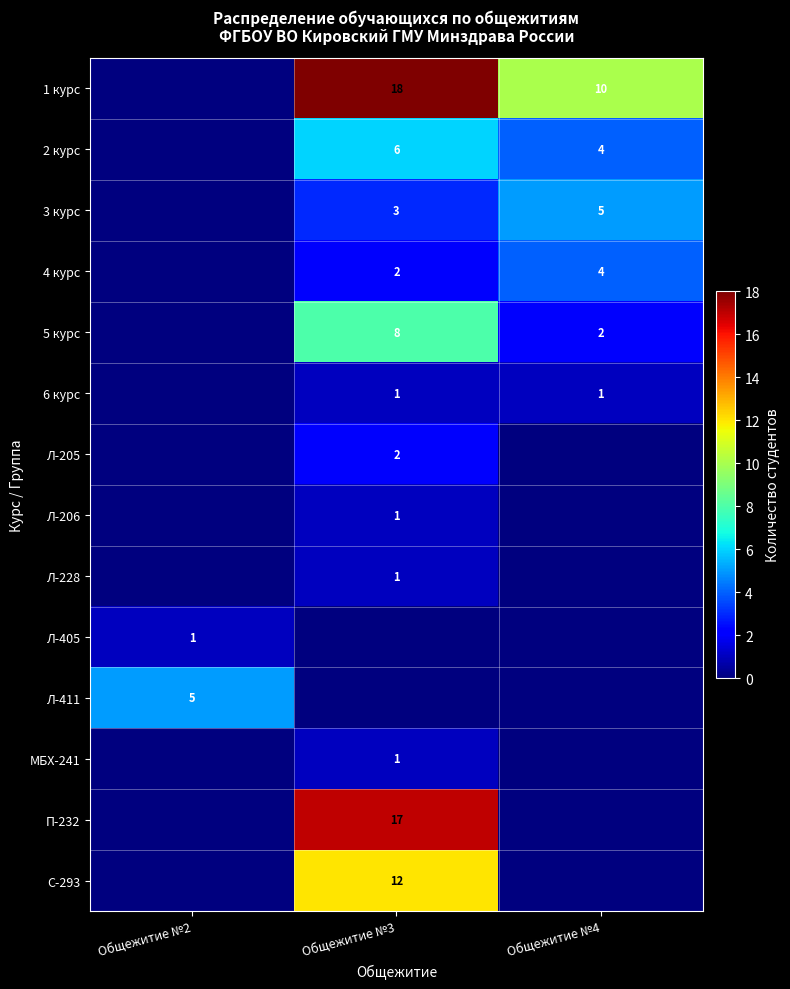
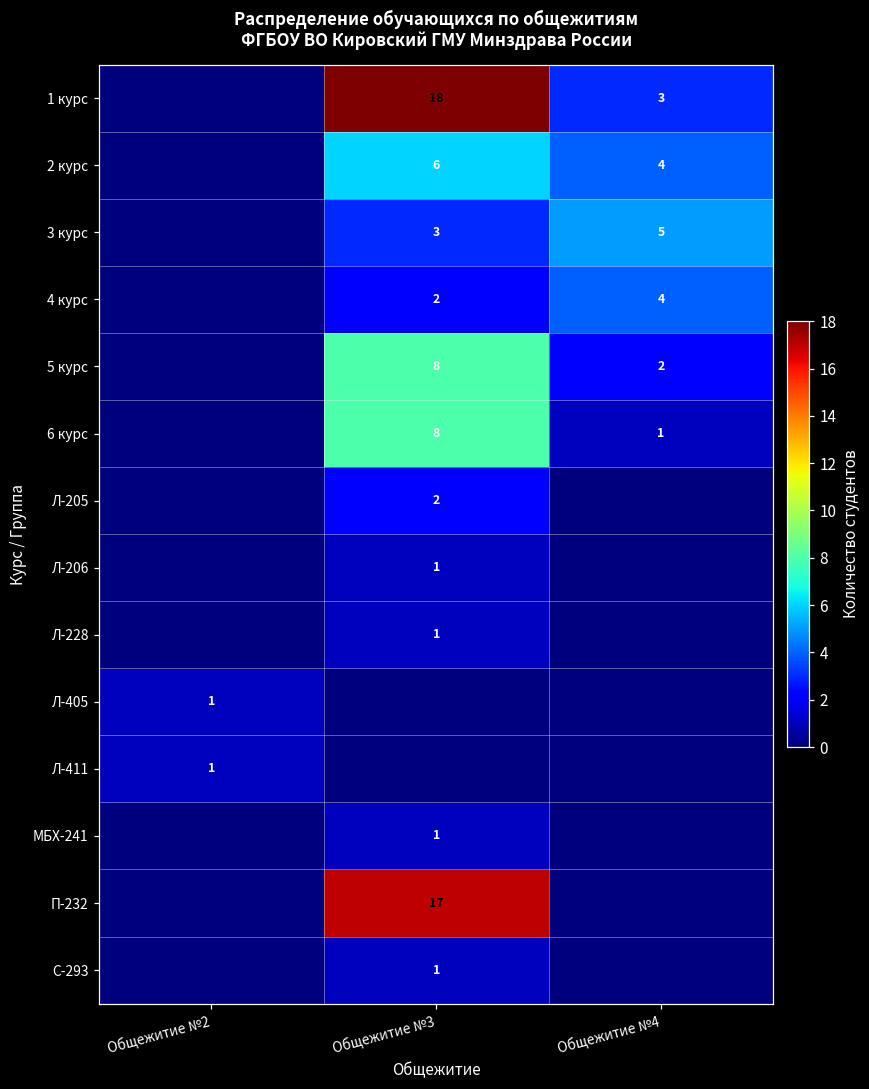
1 курс, Общежитие №4: 10 -> 3
6 курс, Общежитие №3: 1 -> 8
Л-411, Общежитие №2: 5 -> 1
С-293, Общежитие №3: 12 -> 1
